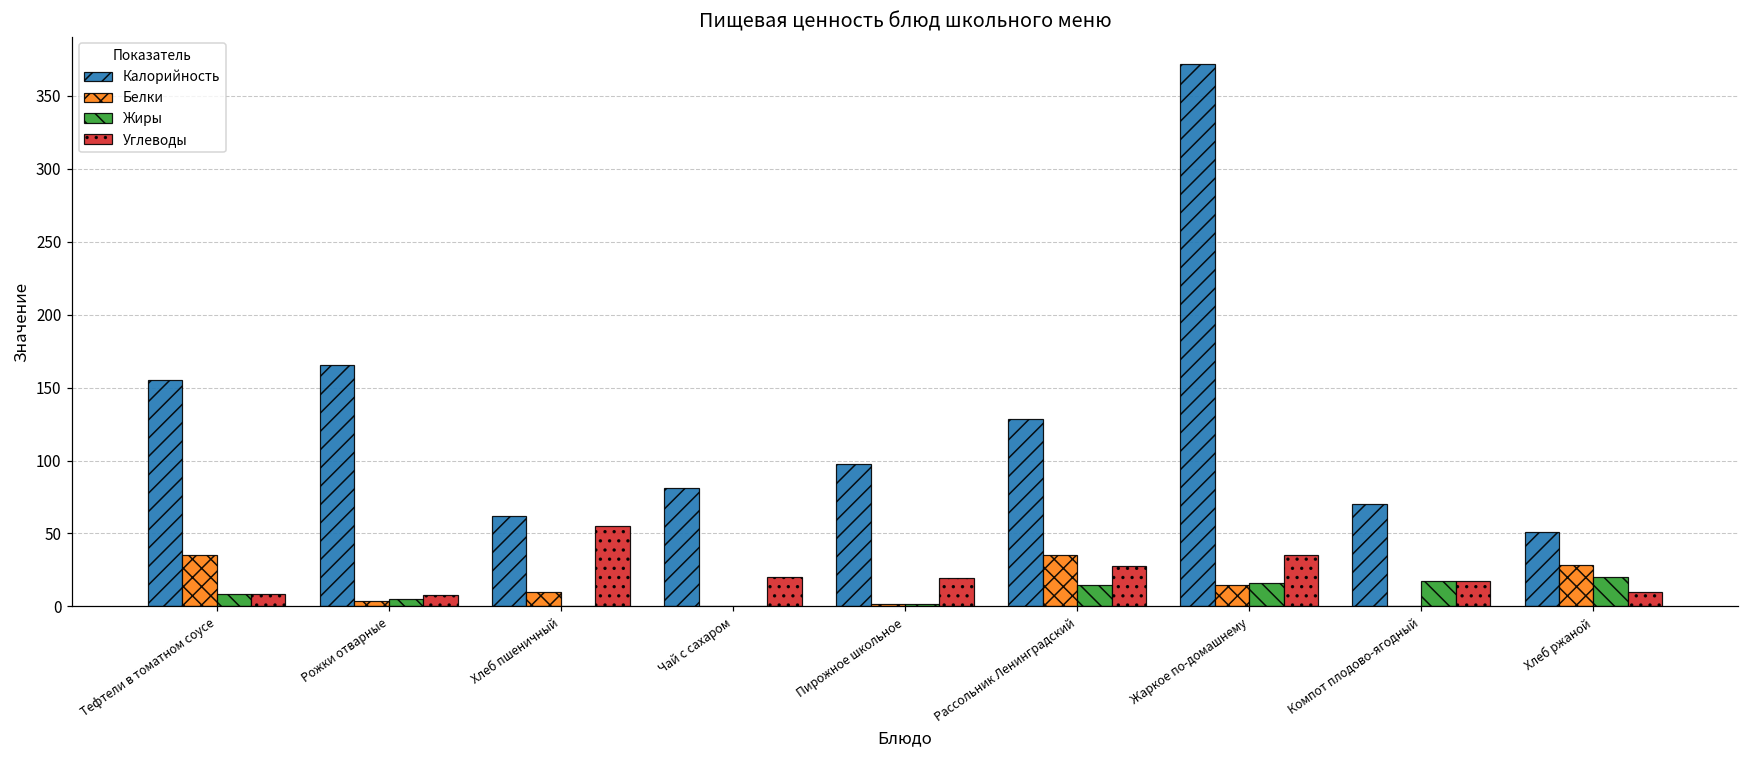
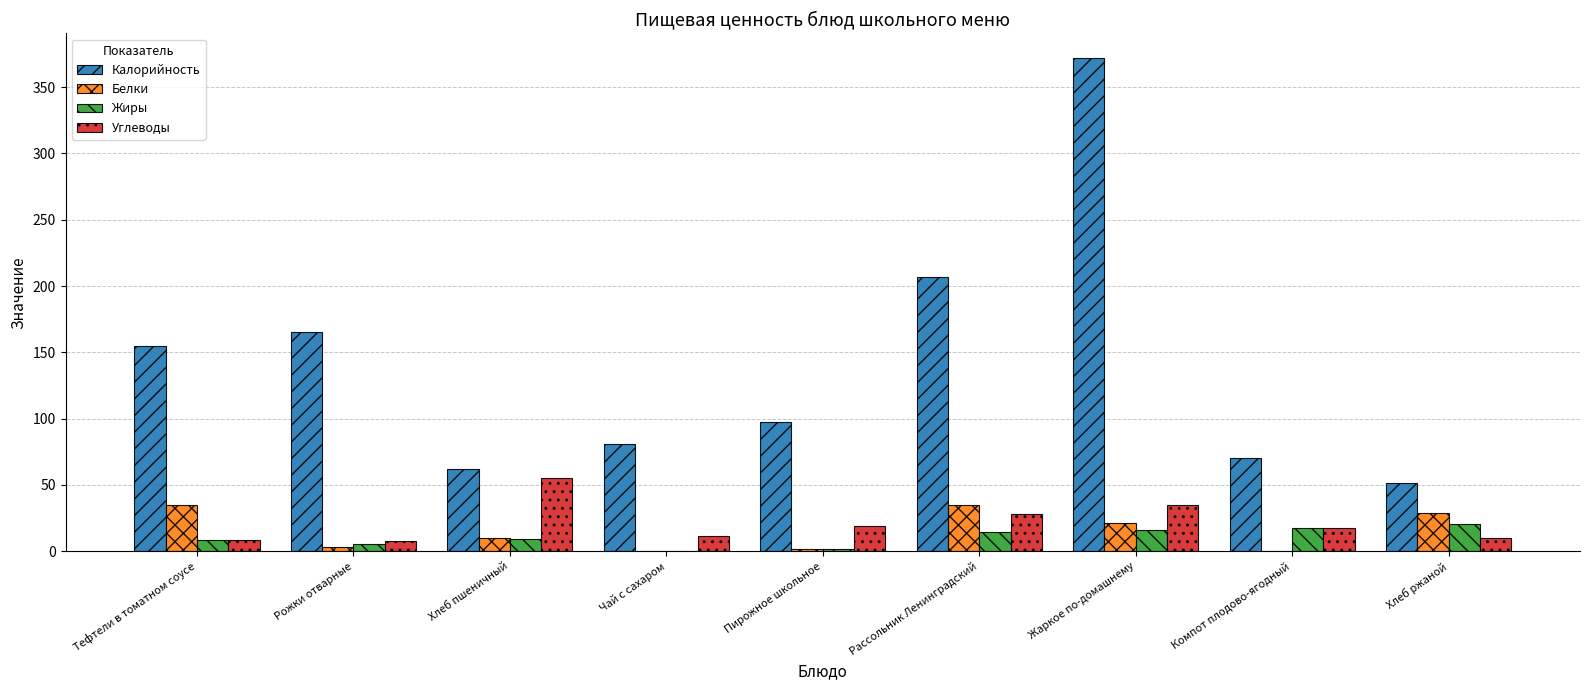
Жиры, Хлеб пшеничный: 0 -> 9
Углеводы, Чай с сахаром: 20 -> 12
Калорийность, Рассольник Ленинградский: 128 -> 207
Белки, Жаркое по-домашнему: 15 -> 21
